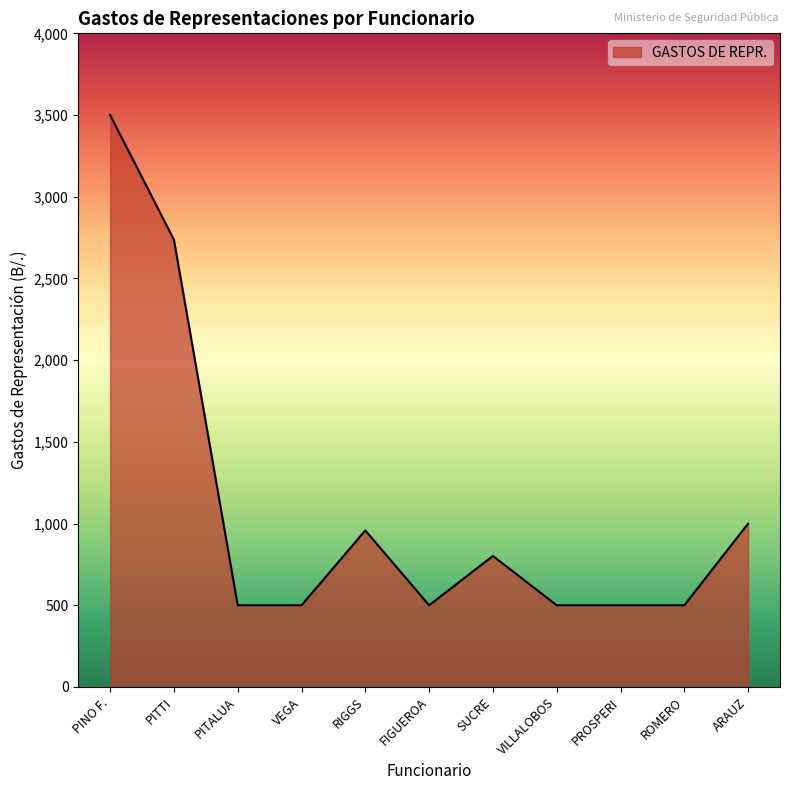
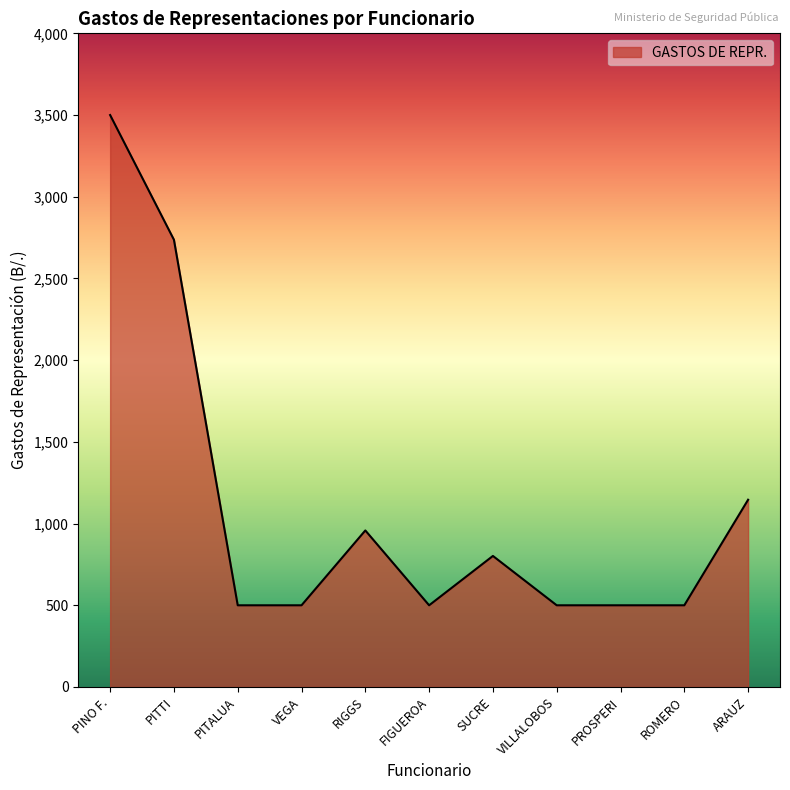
ARAUZ: 1,000 -> 1,150
